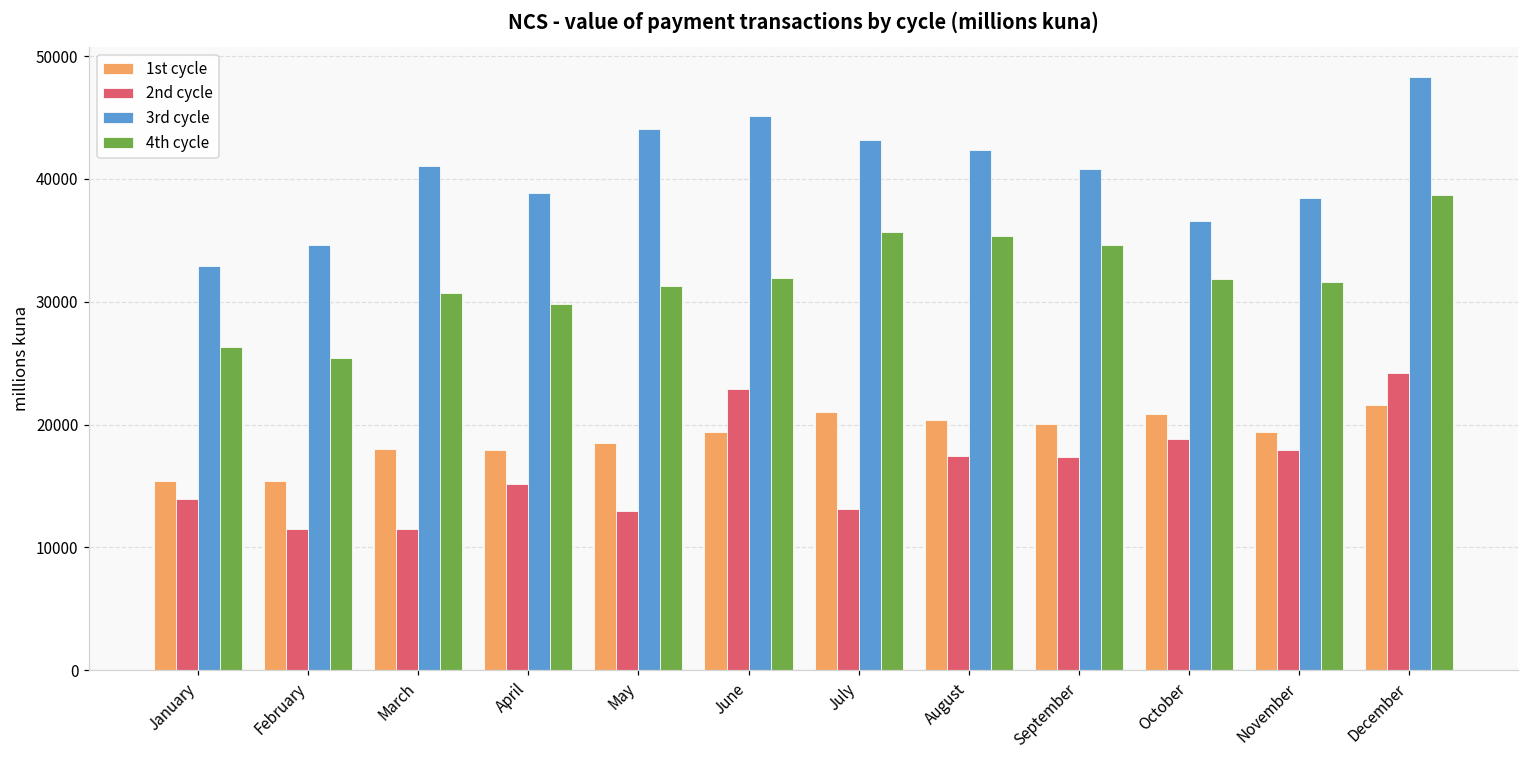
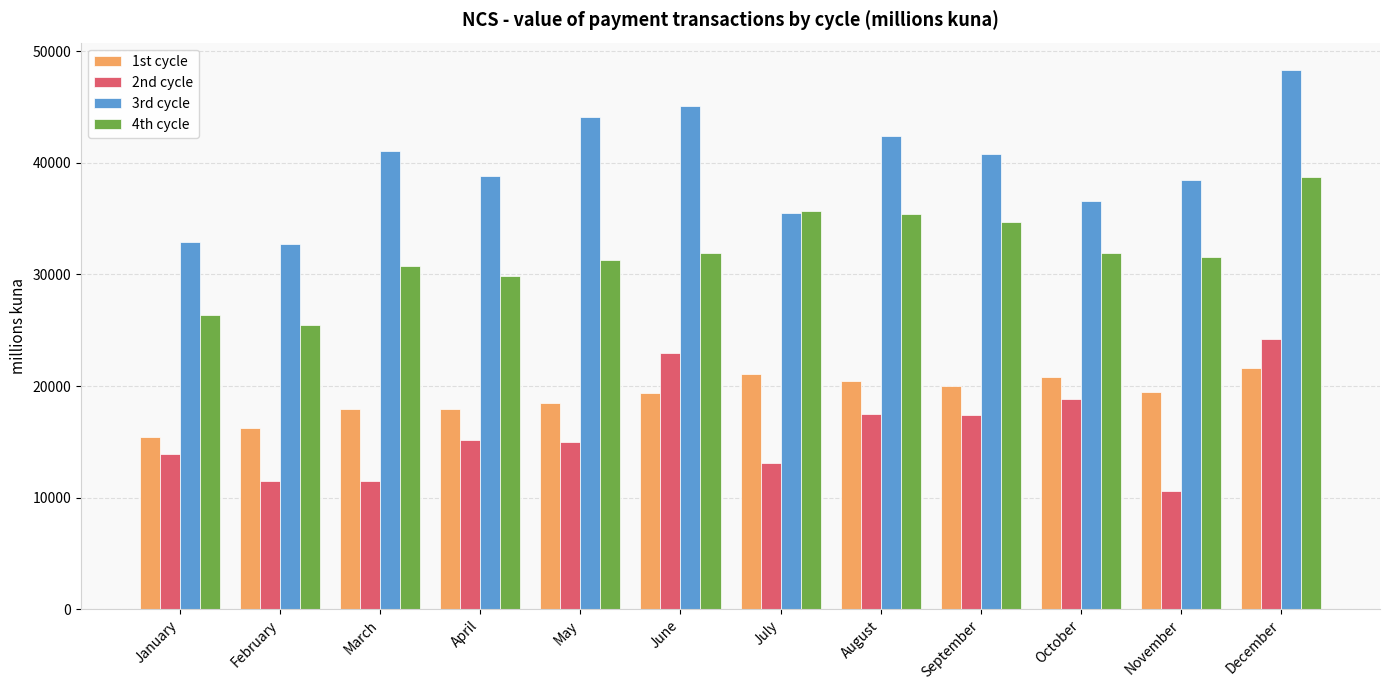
1st cycle, February: 15400 -> 16200
3rd cycle, February: 34600 -> 32700
2nd cycle, May: 13000 -> 15000
3rd cycle, July: 43100 -> 35500
2nd cycle, November: 17900 -> 10600
